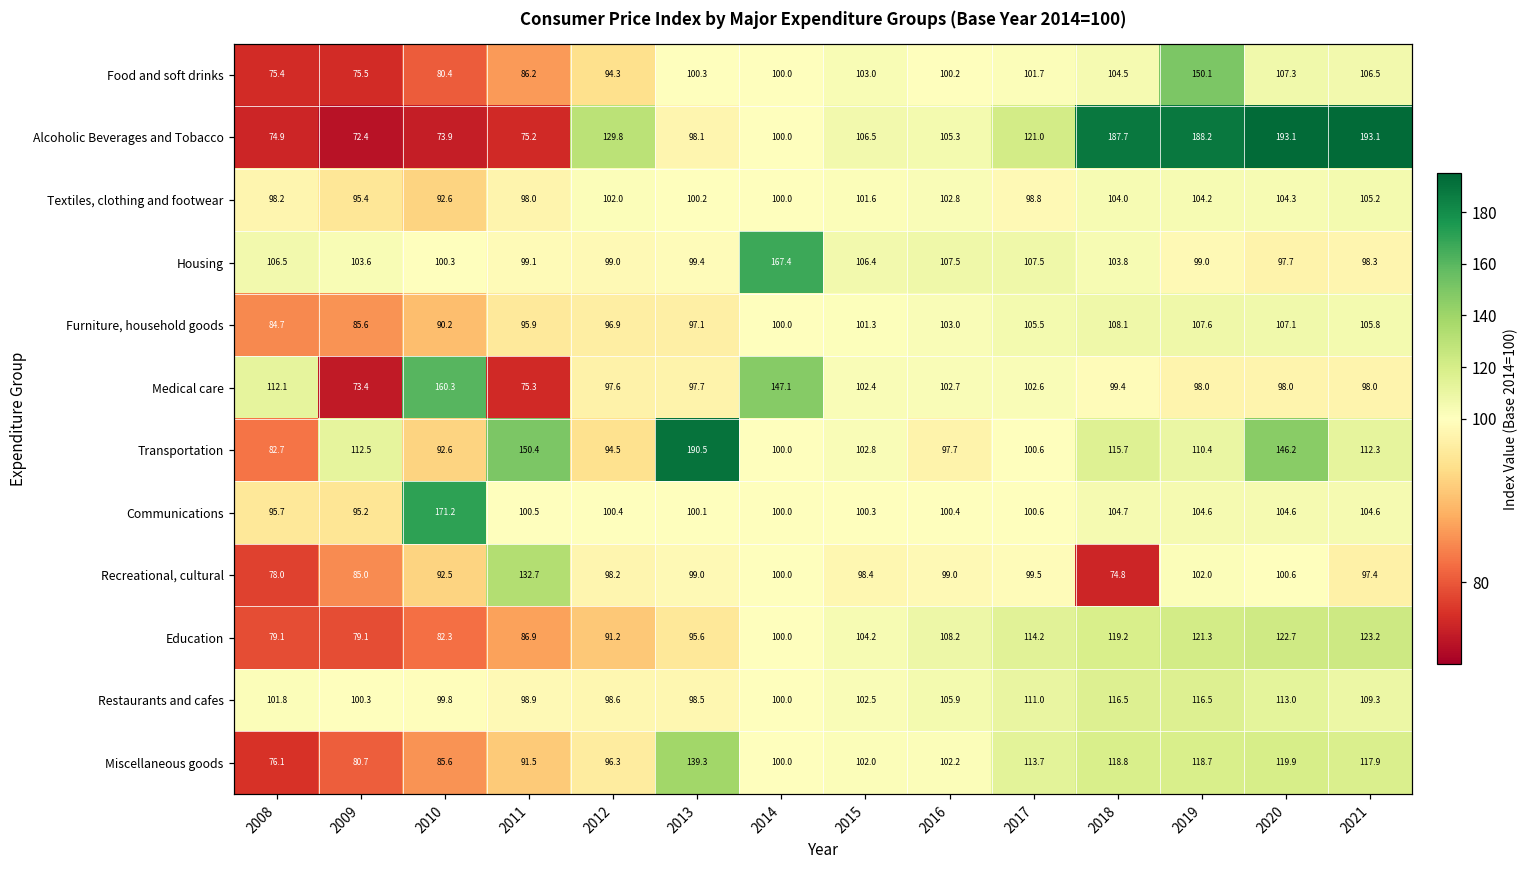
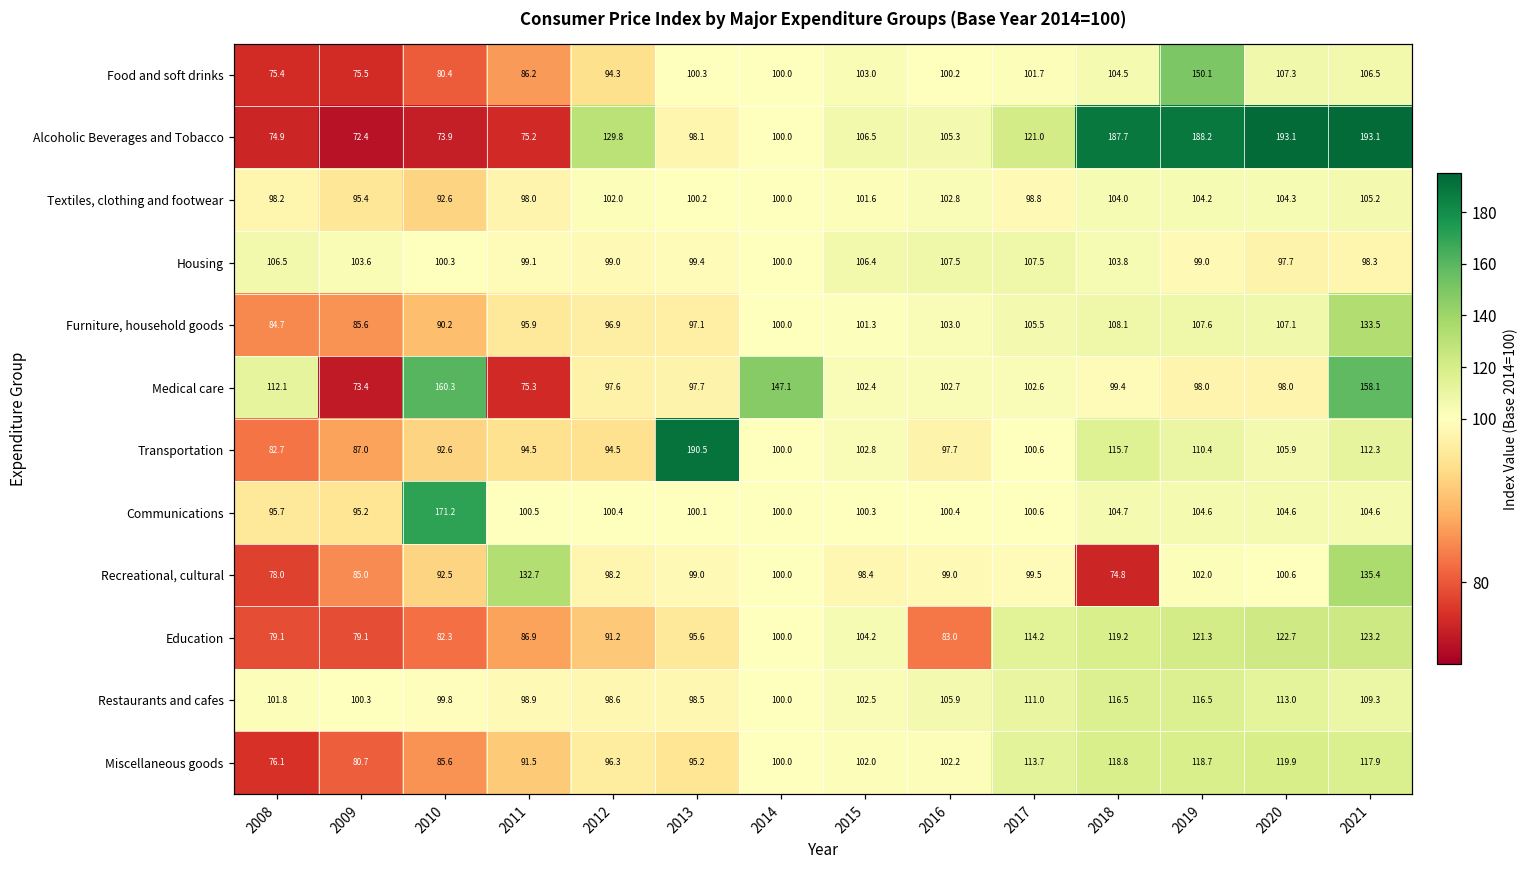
Housing, 2014: 167.4 -> 100.0
Furniture, household goods, 2021: 105.8 -> 133.5
Medical care, 2021: 98.0 -> 158.1
Transportation, 2009: 112.5 -> 87.0
Transportation, 2011: 150.4 -> 94.5
Transportation, 2020: 146.2 -> 105.9
Recreational, cultural, 2021: 97.4 -> 135.4
Education, 2016: 108.2 -> 83.0
Miscellaneous goods, 2013: 139.3 -> 95.2
